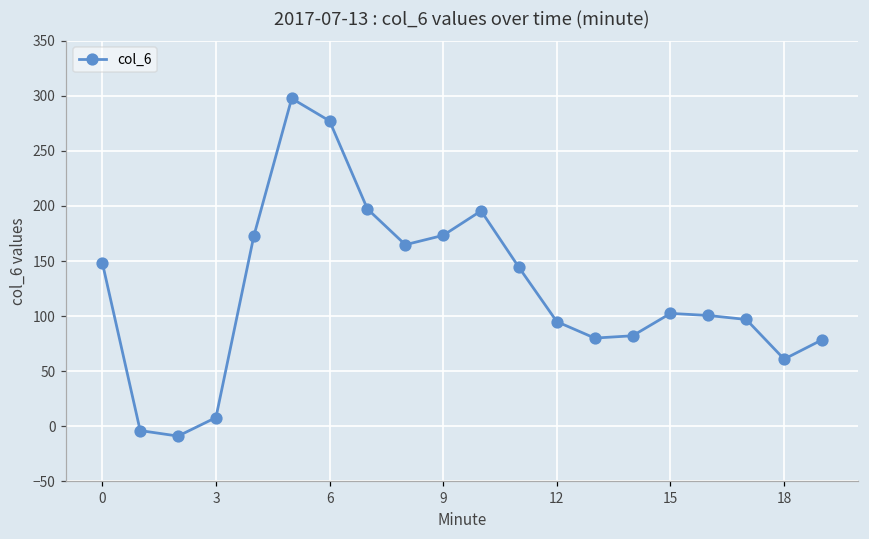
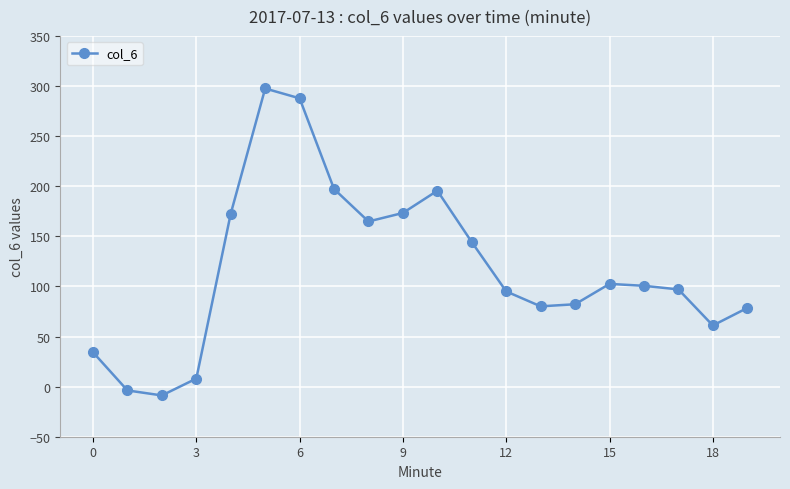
0: 149 -> 34
6: 277 -> 288
